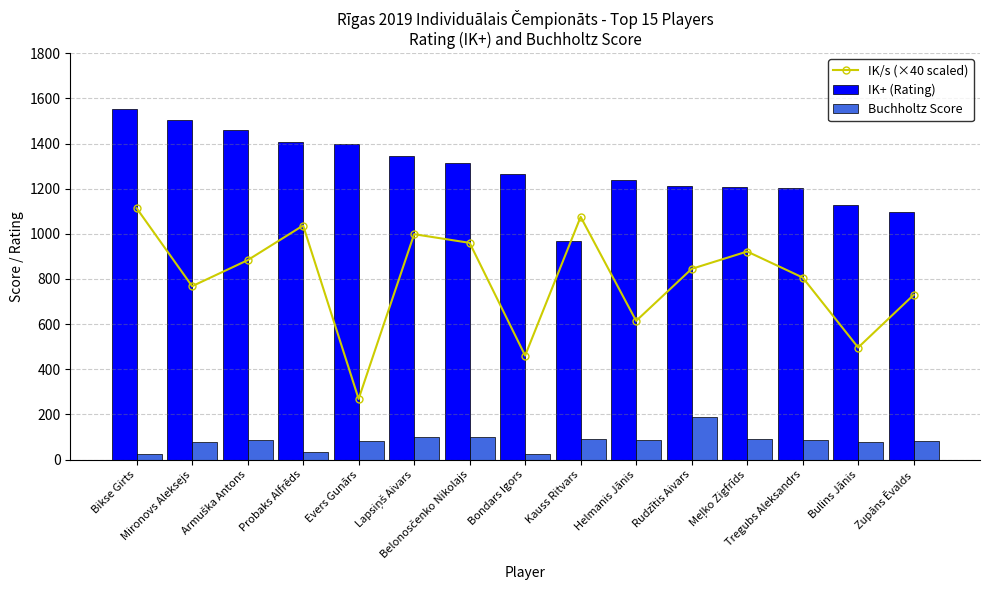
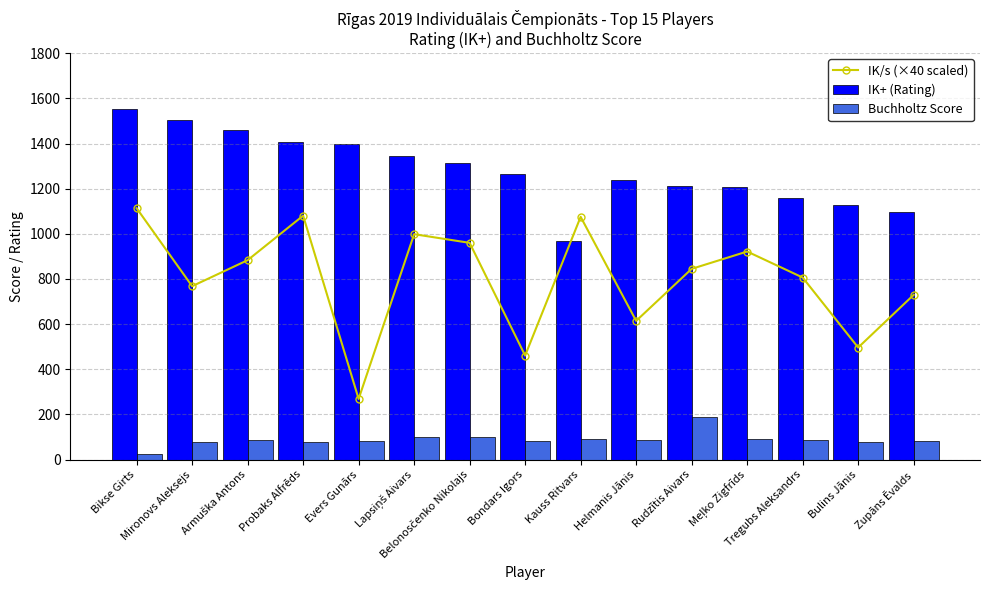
IK/s (×40 scaled), Probaks Alfrēds: 1040 -> 1080
Buchholtz Score, Probaks Alfrēds: 40 -> 80
Buchholtz Score, Bondars Igors: 20 -> 80
IK+ (Rating), Tregubs Aleksandrs: 1200 -> 1160
